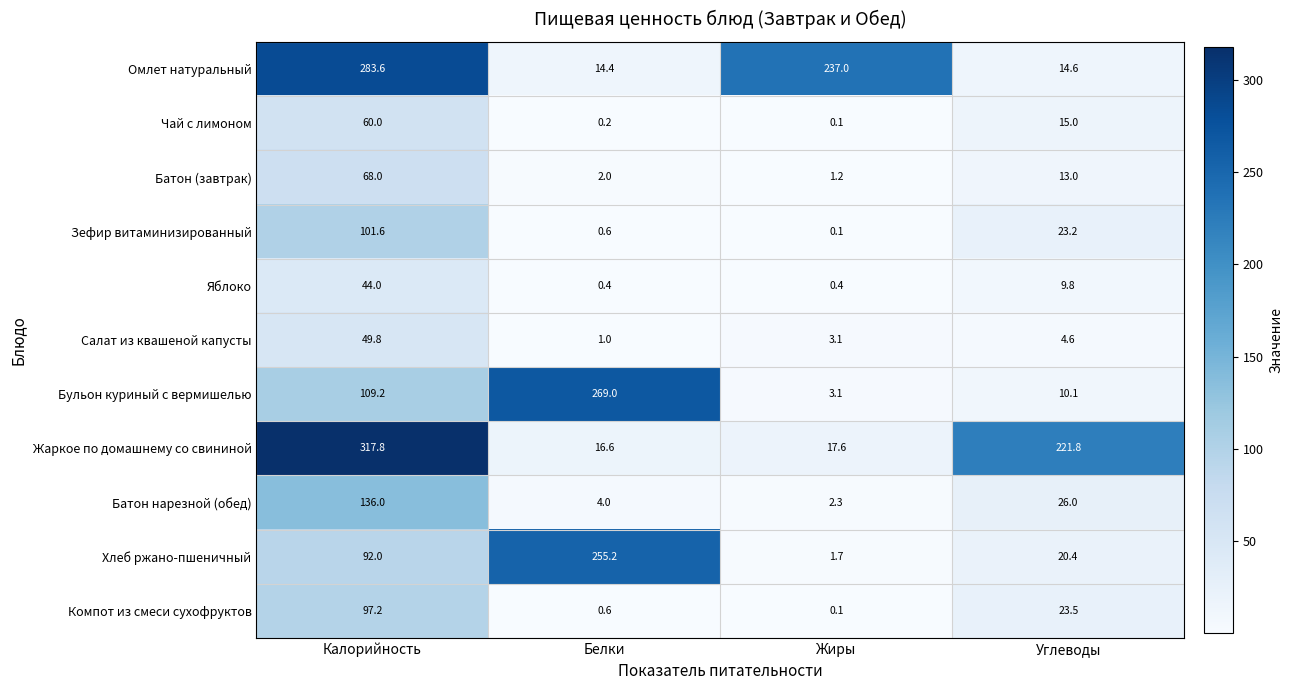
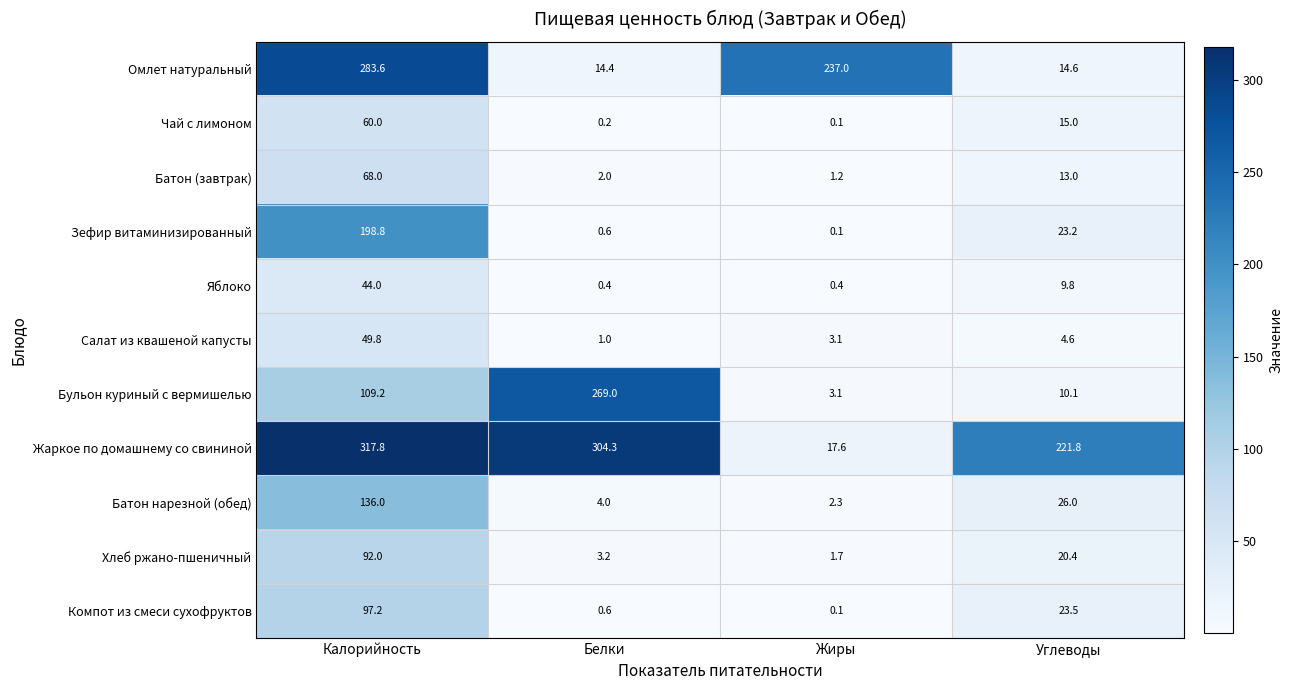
Зефир витаминизированный, Калорийность: 101.6 -> 198.8
Жаркое по домашнему со свининой, Белки: 16.6 -> 304.3
Хлеб ржано-пшеничный, Белки: 255.2 -> 3.2
